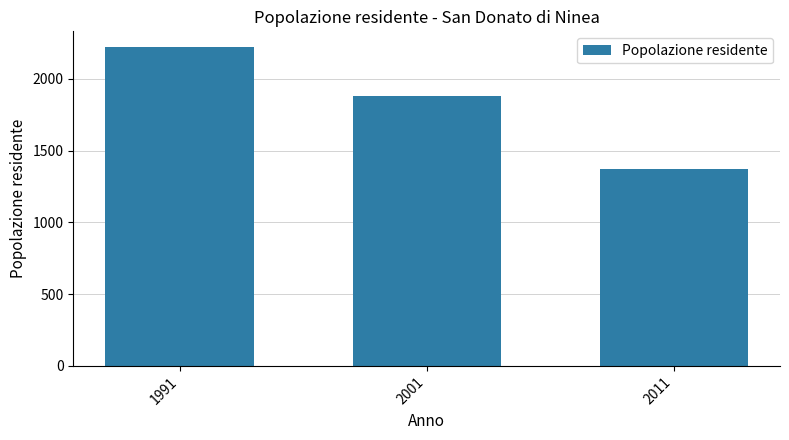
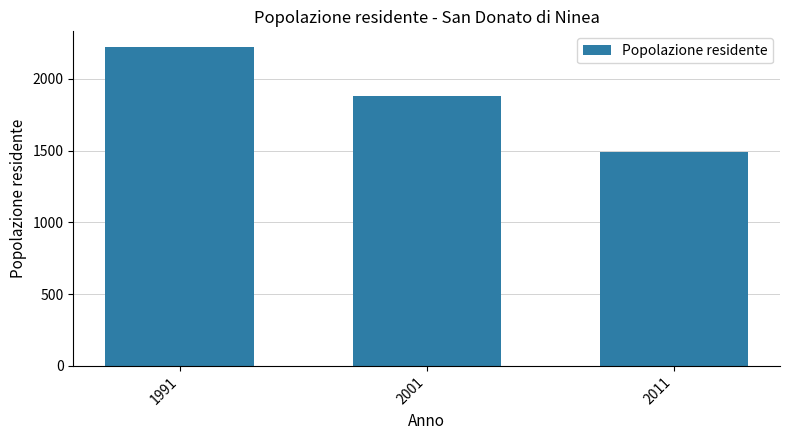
2011: 1370 -> 1490
